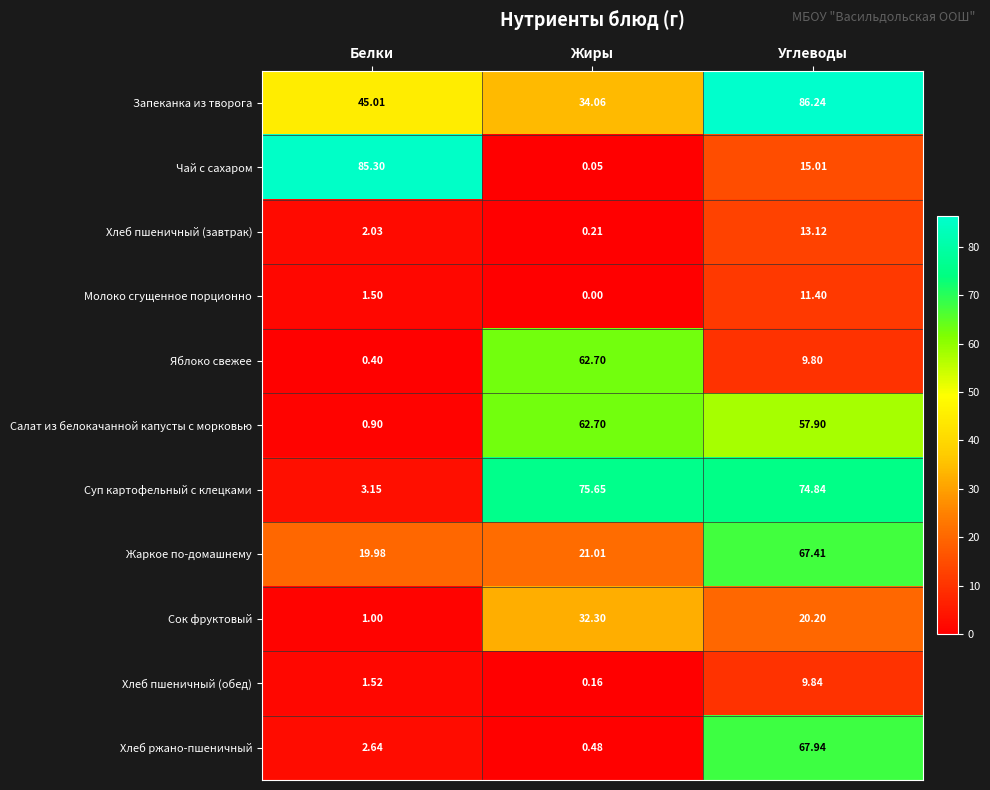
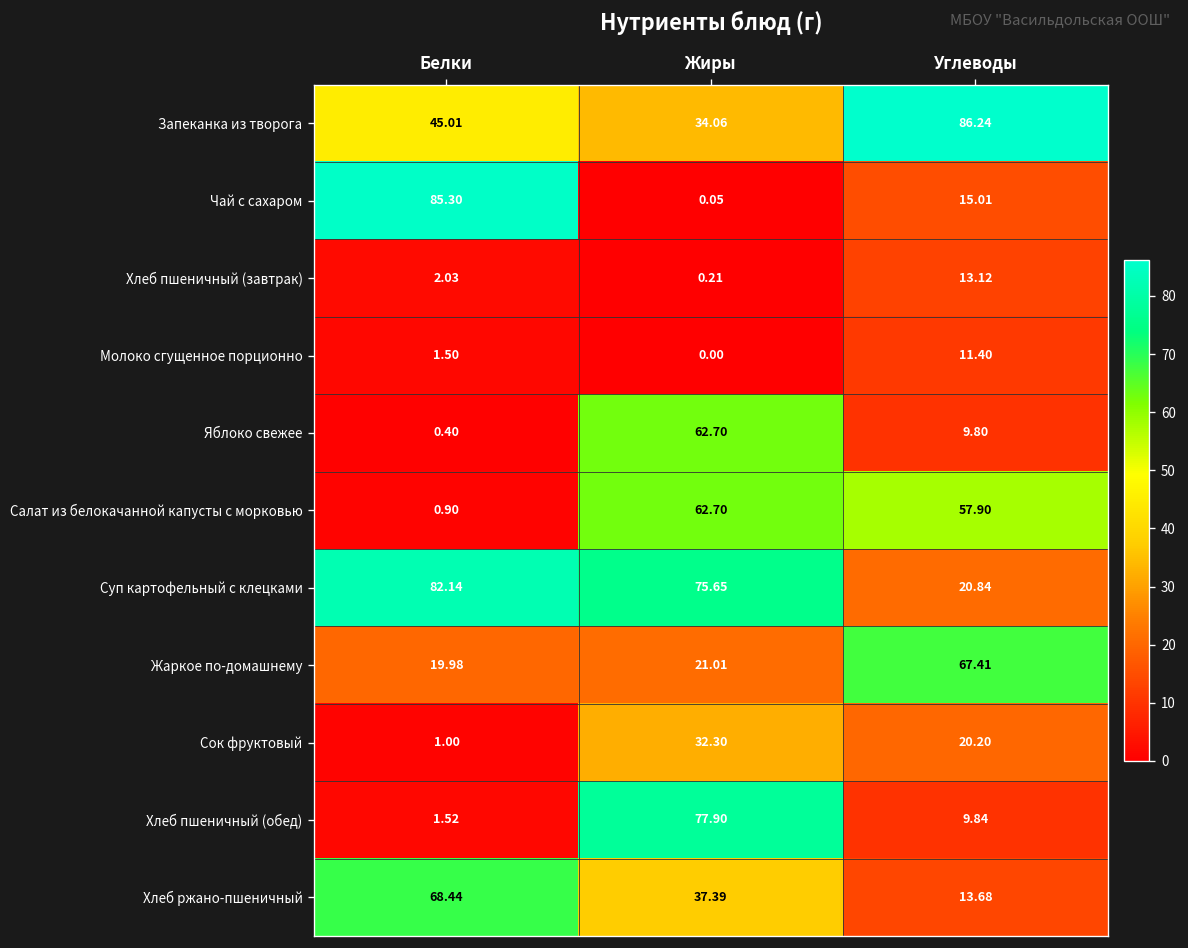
Суп картофельный с клецками, Белки: 3.15 -> 82.14
Суп картофельный с клецками, Углеводы: 74.84 -> 20.84
Хлеб пшеничный (обед), Жиры: 0.16 -> 77.90
Хлеб ржано-пшеничный, Белки: 2.64 -> 68.44
Хлеб ржано-пшеничный, Жиры: 0.48 -> 37.39
Хлеб ржано-пшеничный, Углеводы: 67.94 -> 13.68
